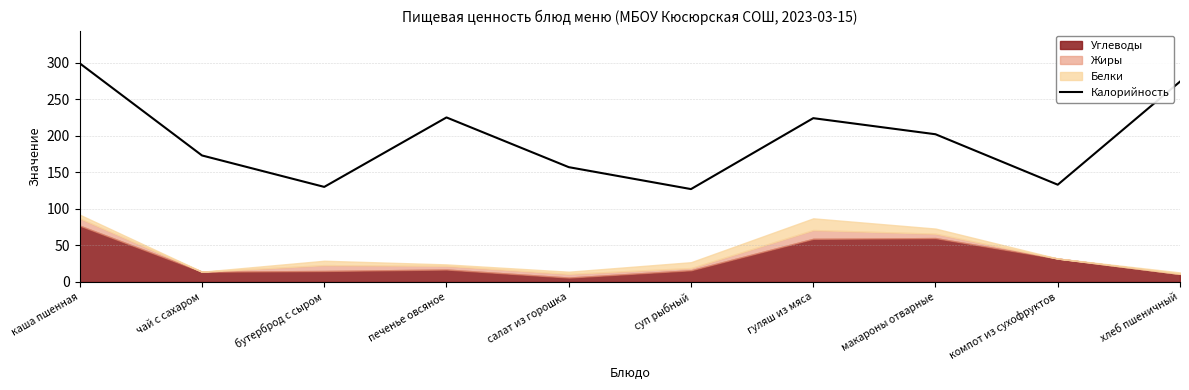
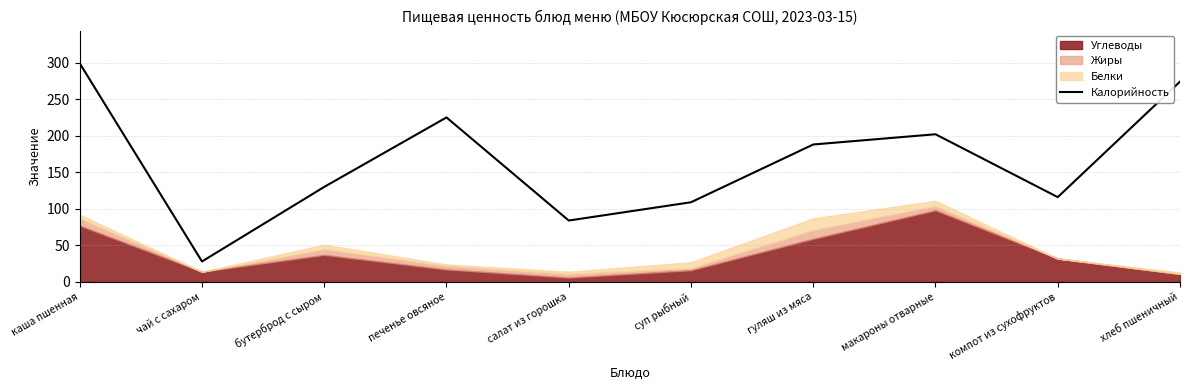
Калорийность, чай с сахаром: 170 -> 30
Углеводы, бутерброд с сыром: 20 -> 40
Калорийность, салат из горошка: 160 -> 80
Калорийность, суп рыбный: 130 -> 110
Калорийность, гуляш из мяса: 220 -> 190
Углеводы, макароны отварные: 60 -> 100
Калорийность, компот из сухофруктов: 130 -> 120
